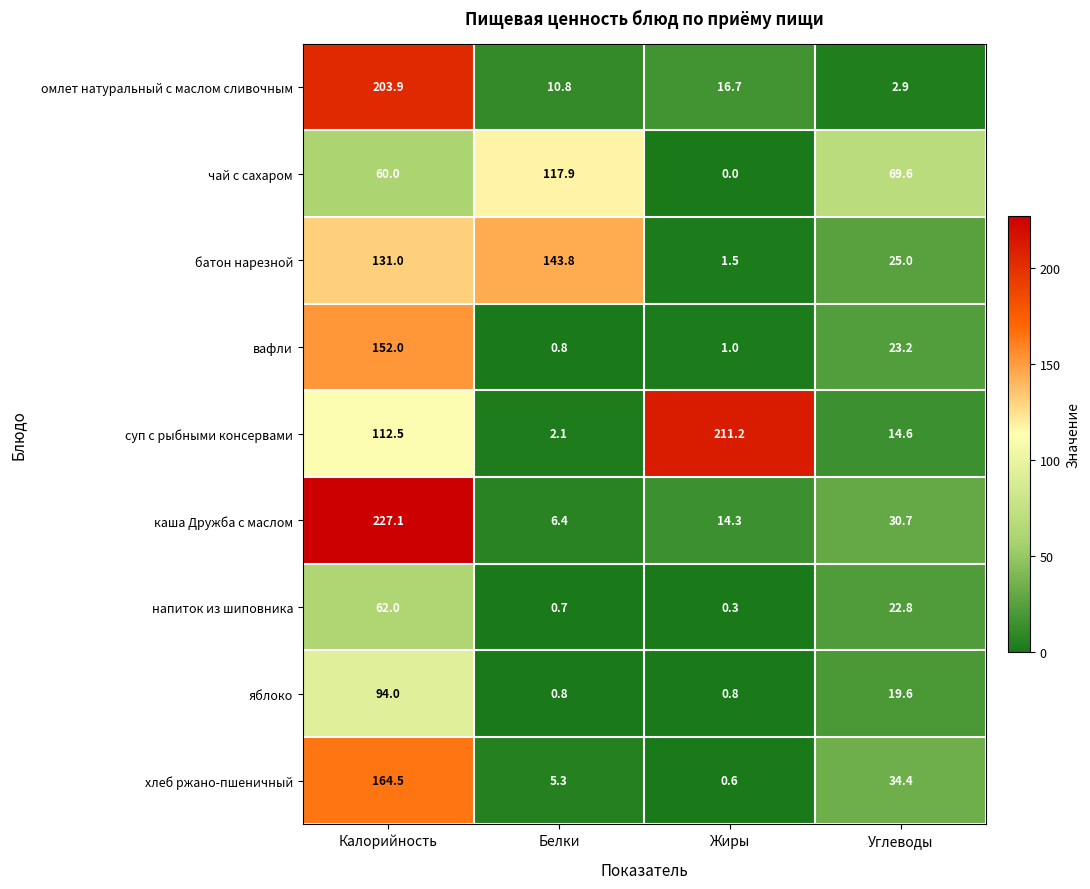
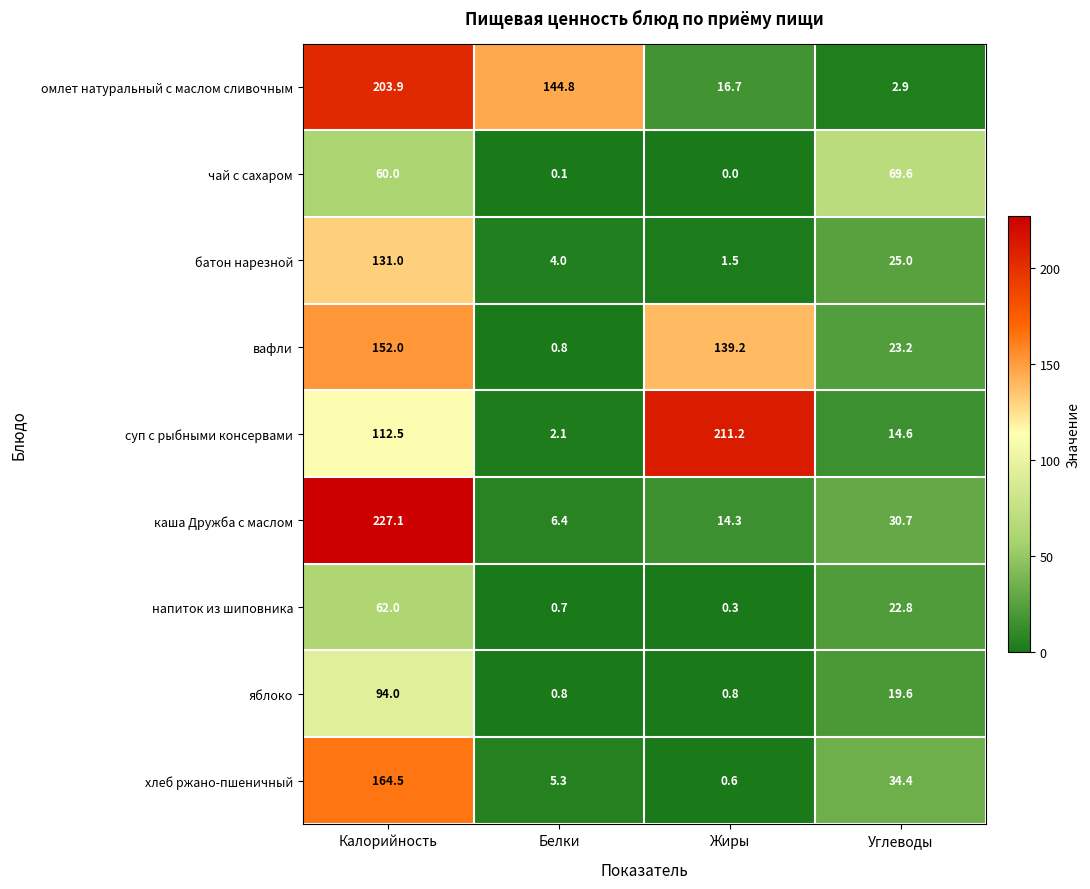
омлет натуральный с маслом сливочным, Белки: 10.8 -> 144.8
чай с сахаром, Белки: 117.9 -> 0.1
батон нарезной, Белки: 143.8 -> 4.0
вафли, Жиры: 1.0 -> 139.2
